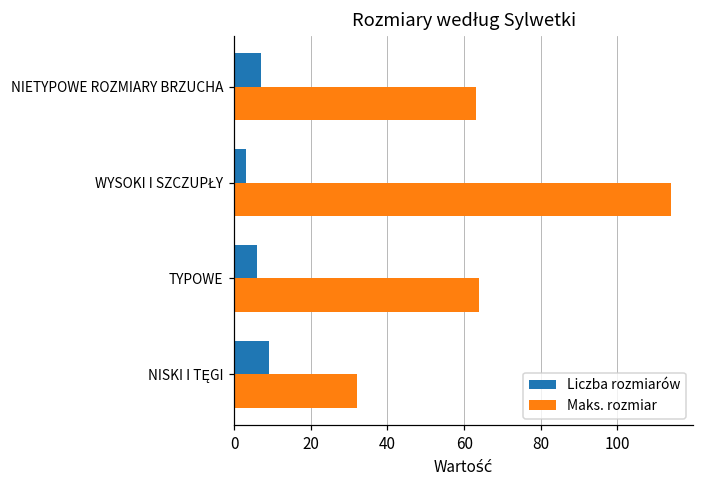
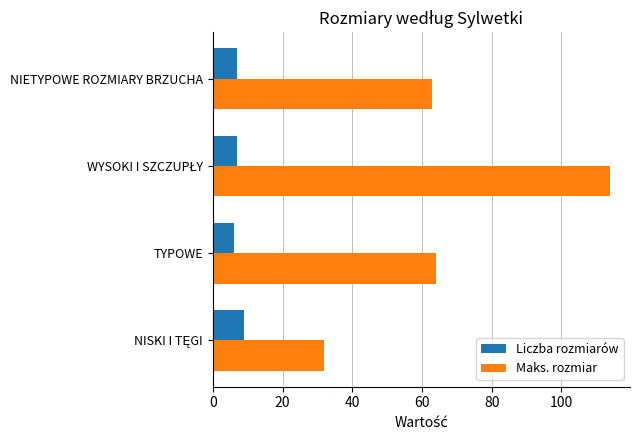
Liczba rozmiarów, WYSOKI I SZCZUPŁY: 3 -> 7
